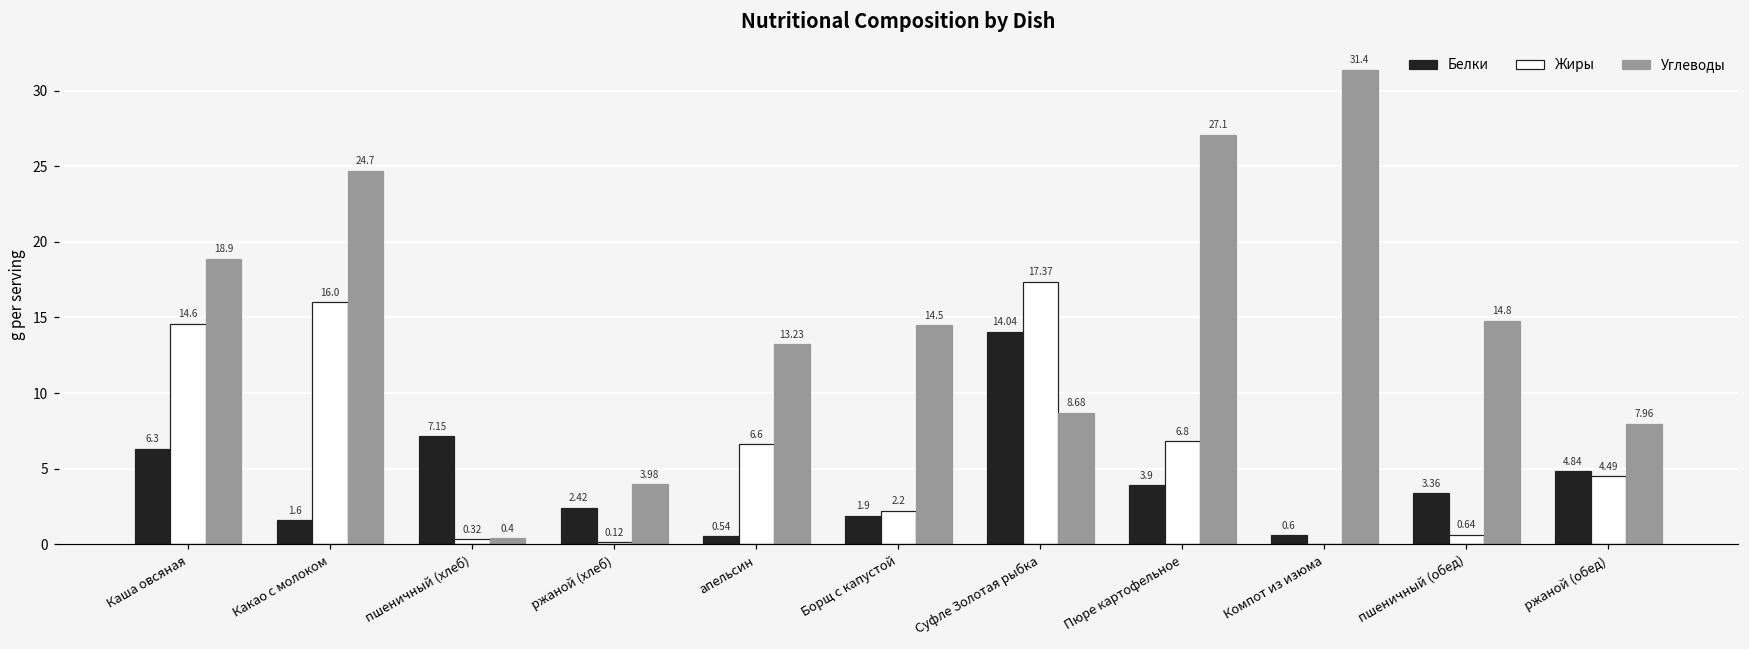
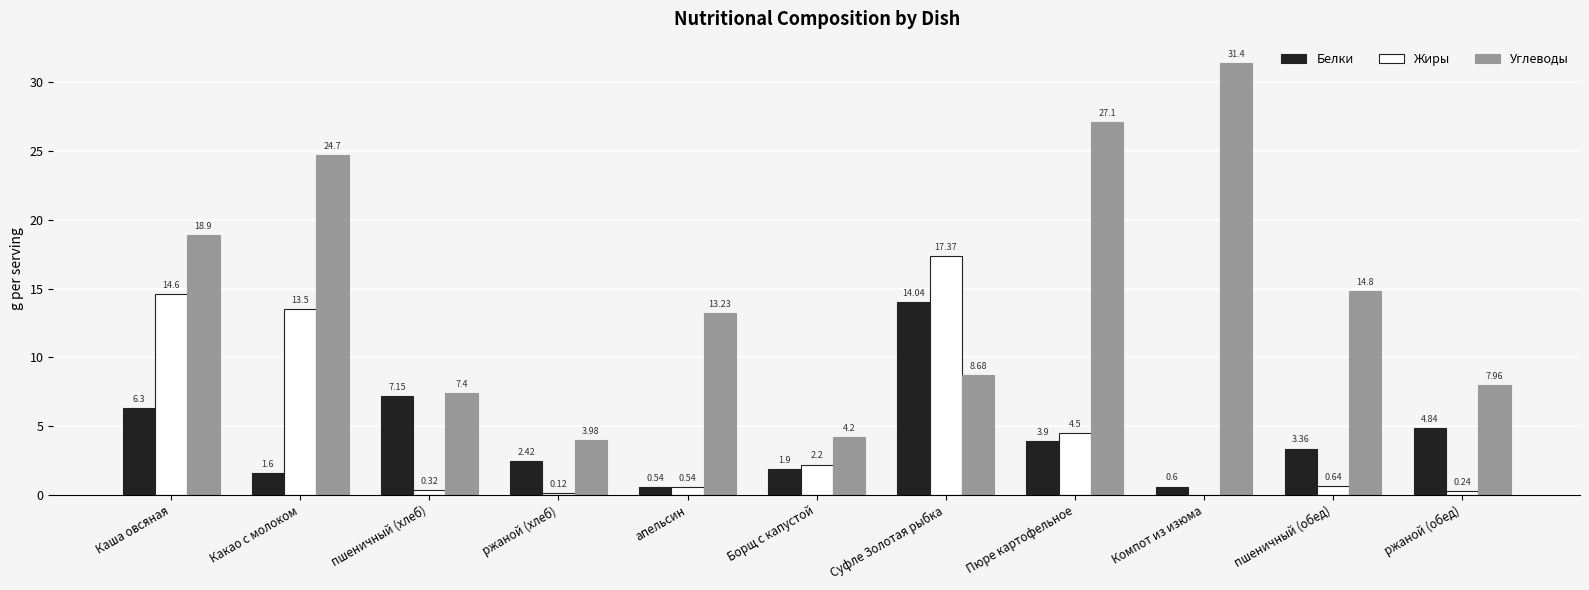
Жиры, Какао с молоком: 16.0 -> 13.5
Углеводы, пшеничный (хлеб): 0.4 -> 7.4
Жиры, апельсин: 6.6 -> 0.54
Углеводы, Борщ с капустой: 14.5 -> 4.2
Жиры, Пюре картофельное: 6.8 -> 4.5
Жиры, ржаной (обед): 4.49 -> 0.24
